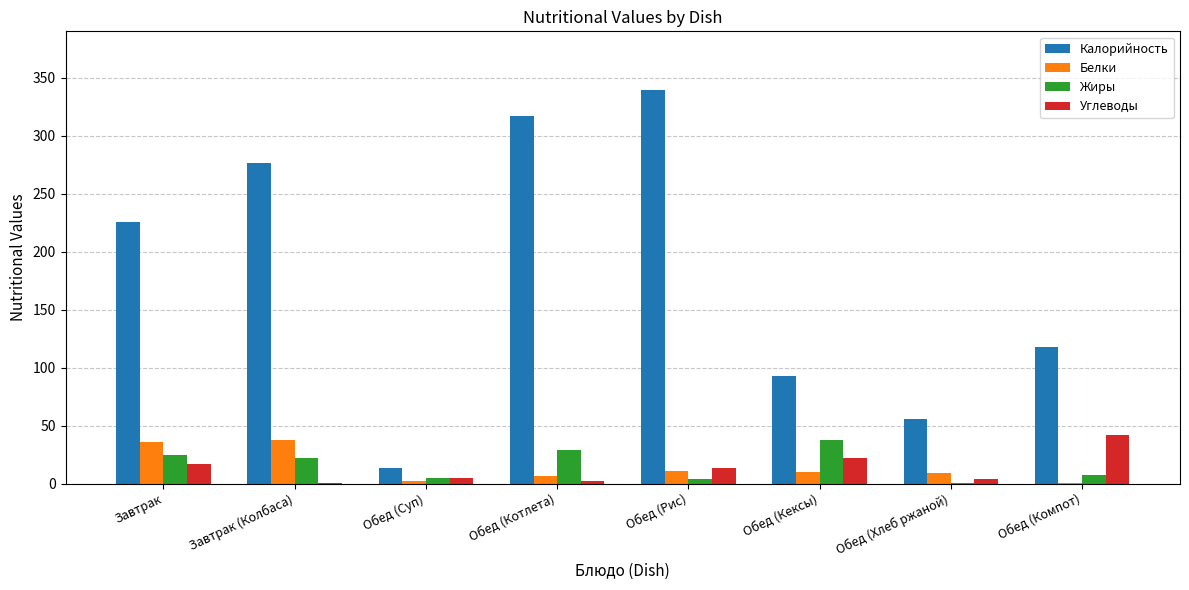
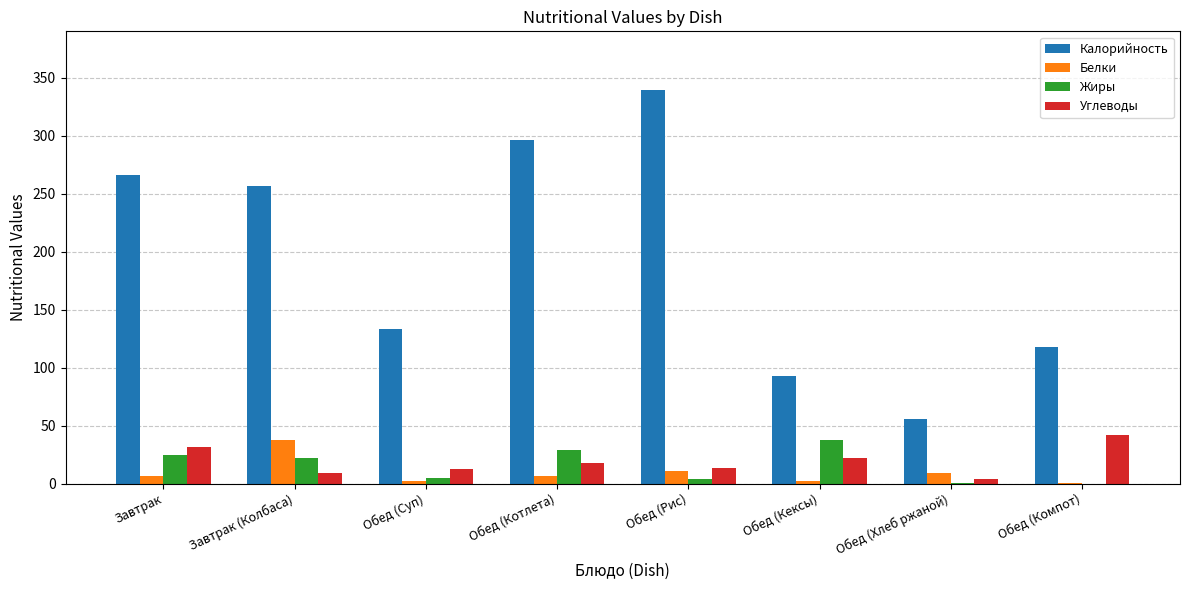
Калорийность, Завтрак: 226 -> 266
Белки, Завтрак: 36 -> 7
Углеводы, Завтрак: 17 -> 32
Калорийность, Завтрак (Колбаса): 276 -> 257
Углеводы, Завтрак (Колбаса): 1 -> 9
Калорийность, Обед (Суп): 14 -> 133
Углеводы, Обед (Суп): 5 -> 13
Калорийность, Обед (Котлета): 317 -> 296
Углеводы, Обед (Котлета): 2 -> 18
Белки, Обед (Кексы): 10 -> 2
Жиры, Обед (Компот): 8 -> 0
